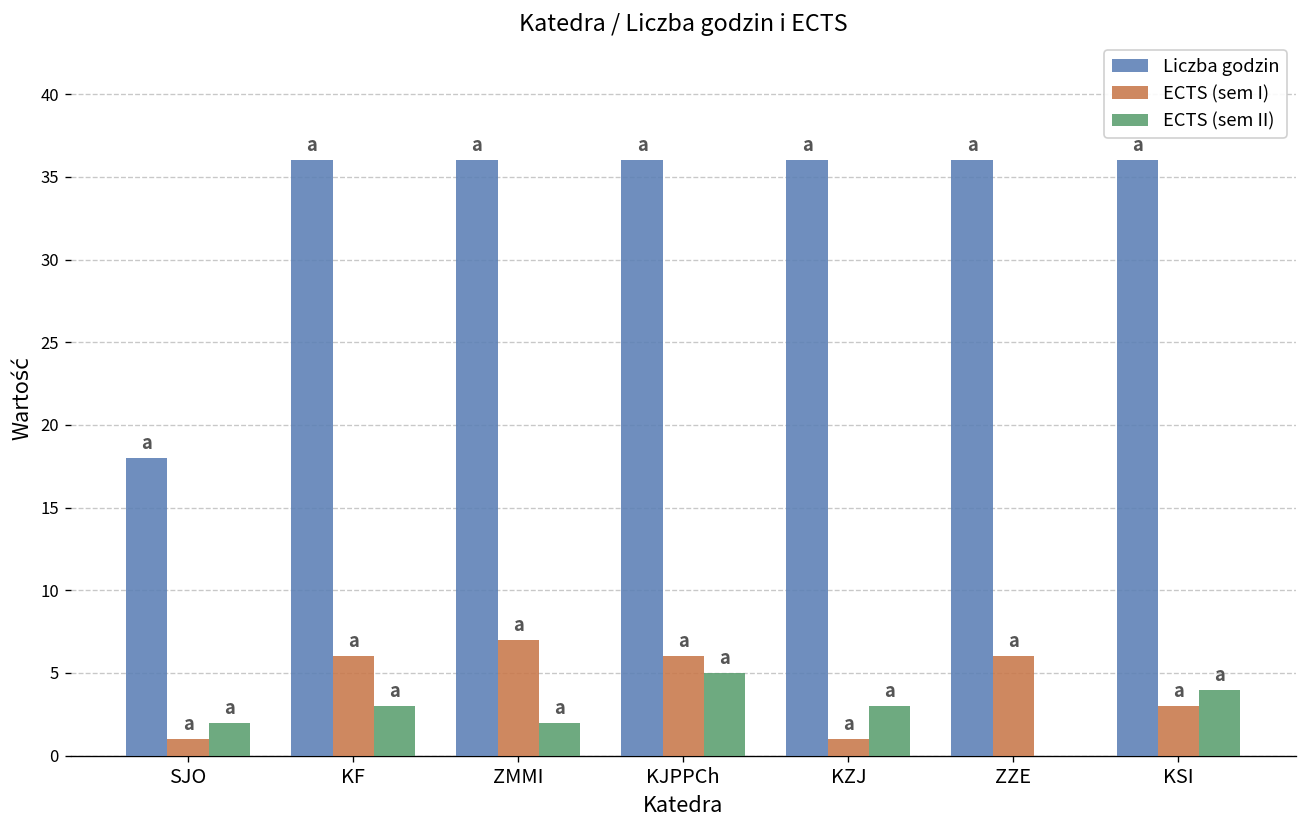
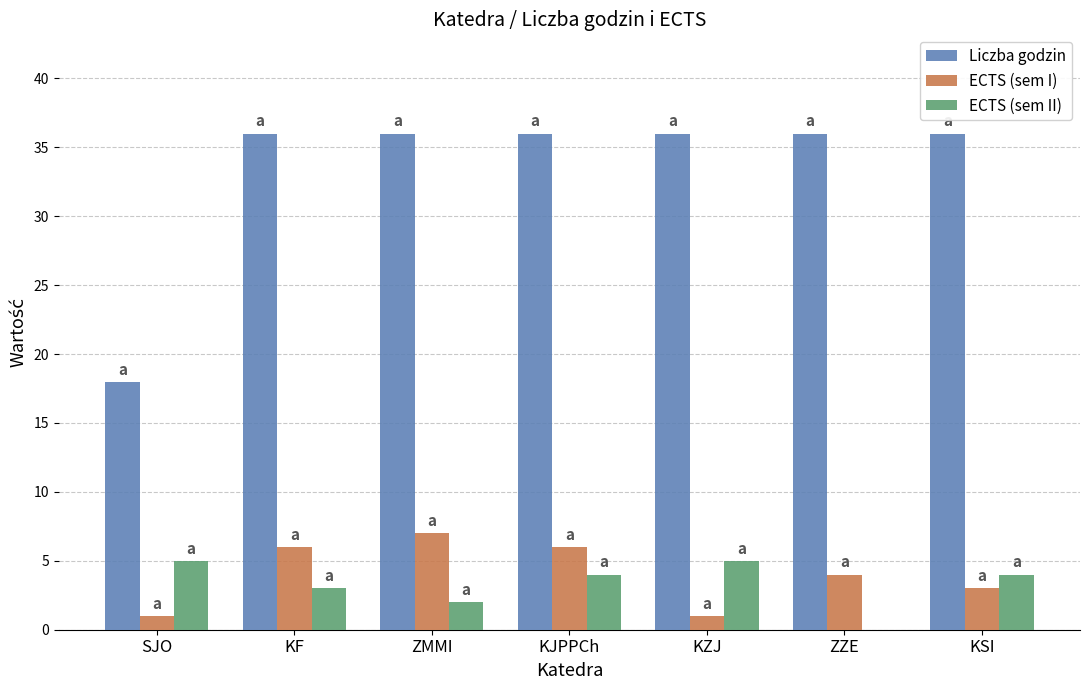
ECTS (sem II), SJO: 2 -> 5
ECTS (sem II), KJPPCh: 5 -> 4
ECTS (sem II), KZJ: 3 -> 5
ECTS (sem I), ZZE: 6 -> 4
